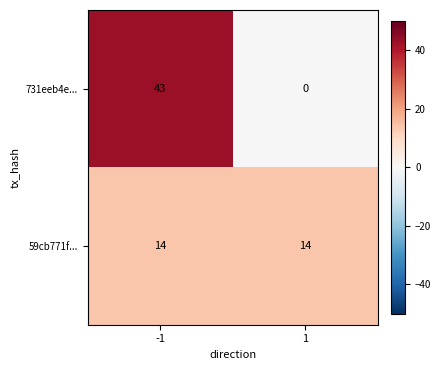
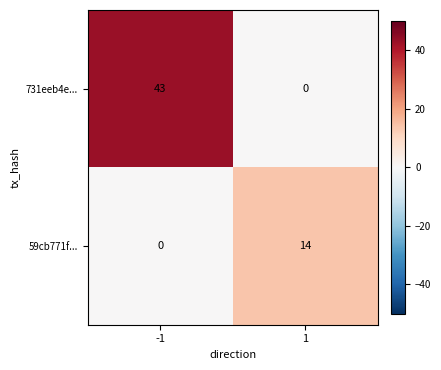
59cb771f..., -1: 14 -> 0
